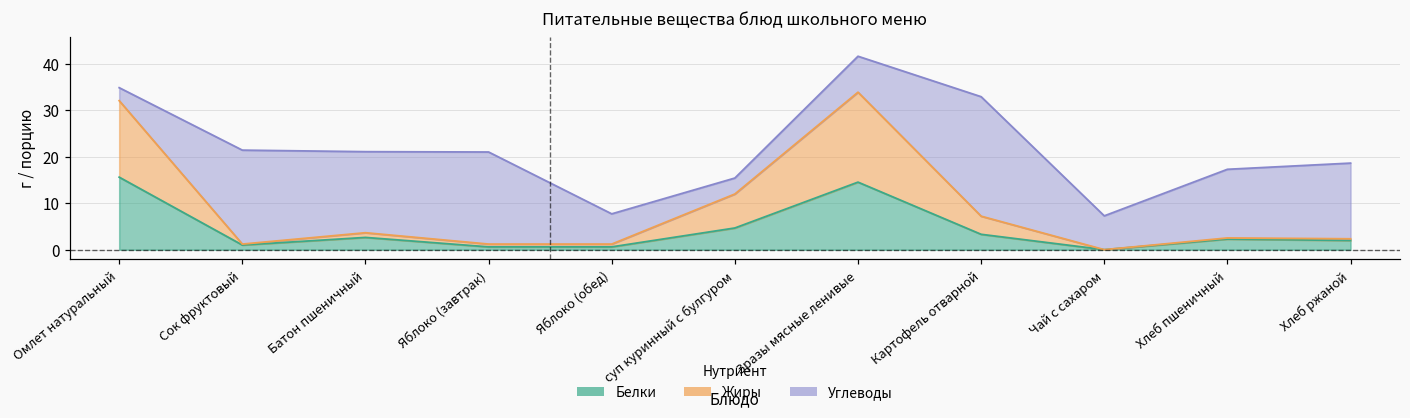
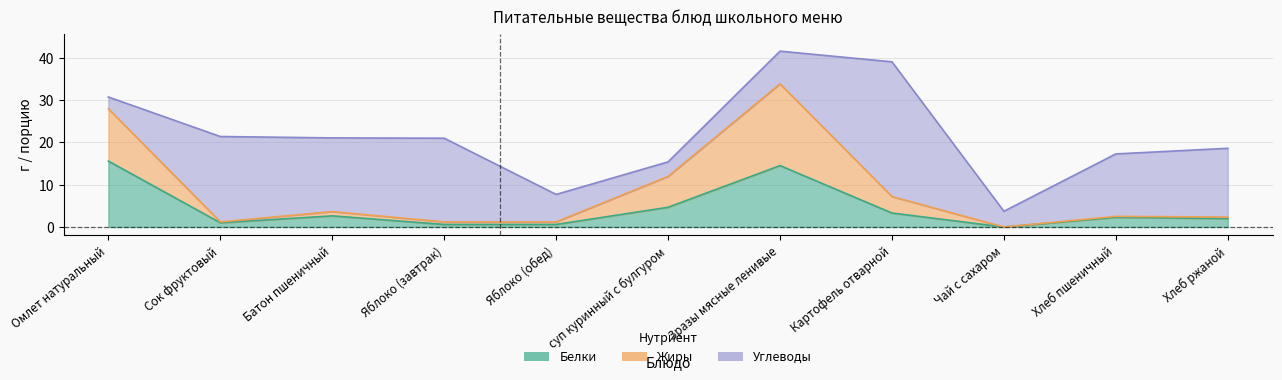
Жиры, Омлет натуральный: 16 -> 12
Углеводы, Картофель отварной: 26 -> 32
Углеводы, Чай с сахаром: 7 -> 4
